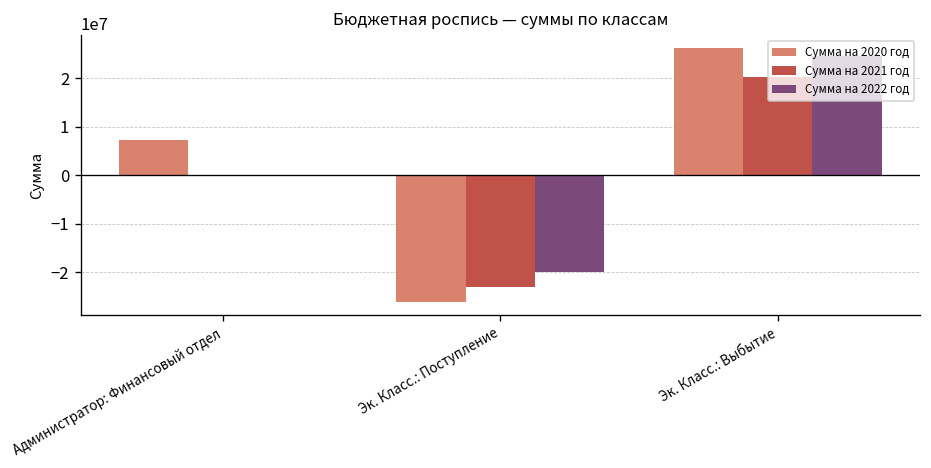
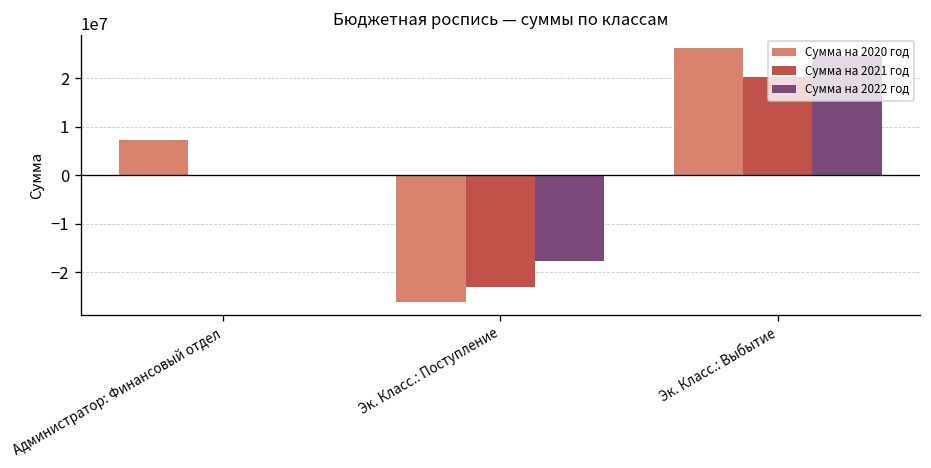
Сумма на 2022 год, Эк. Класс.: Поступление: -20000000 -> -18000000
